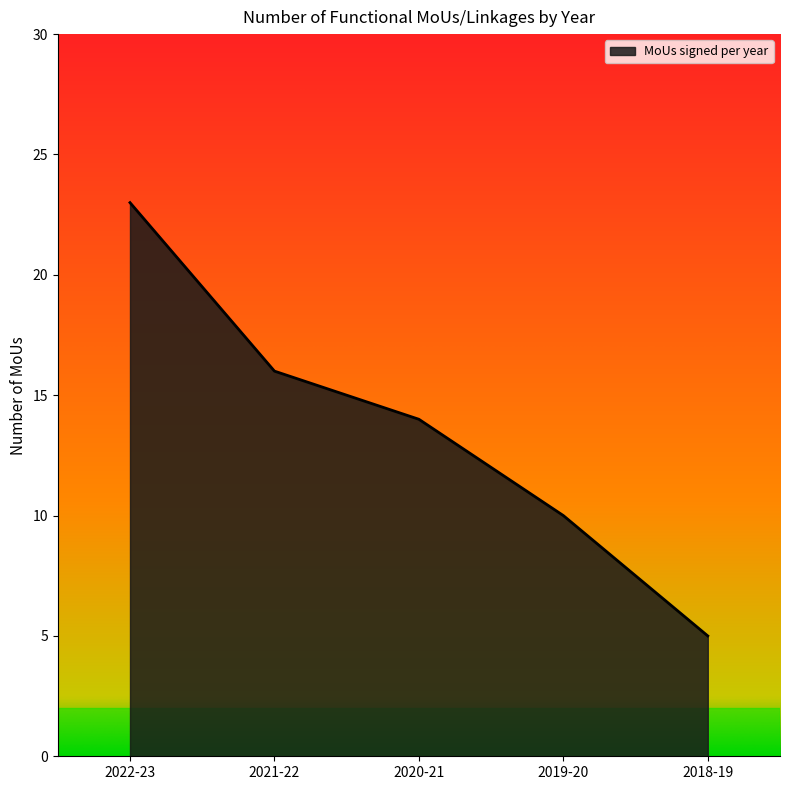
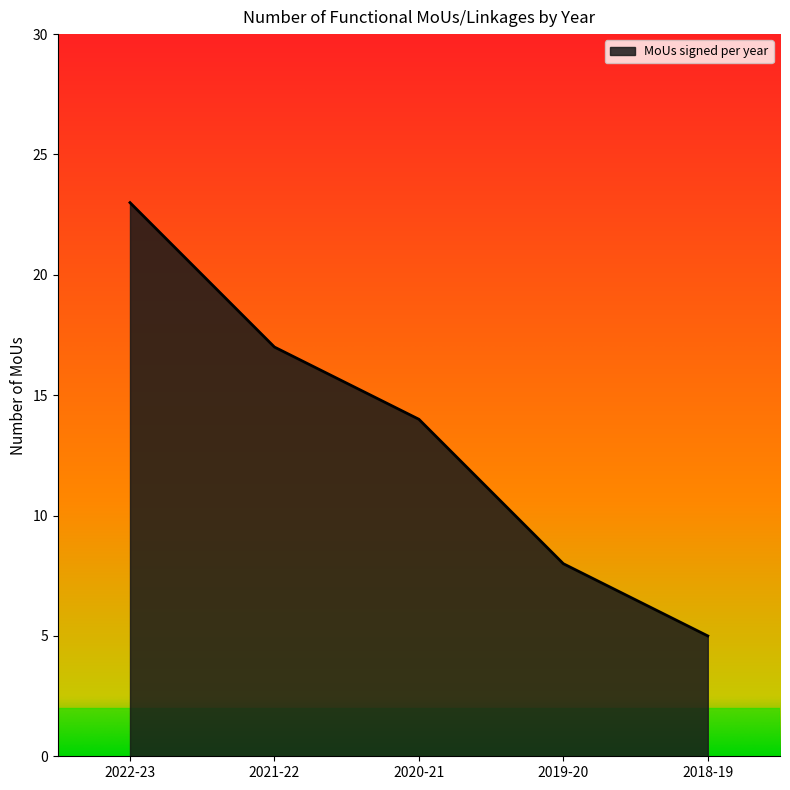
2021-22: 16 -> 17
2019-20: 10 -> 8
